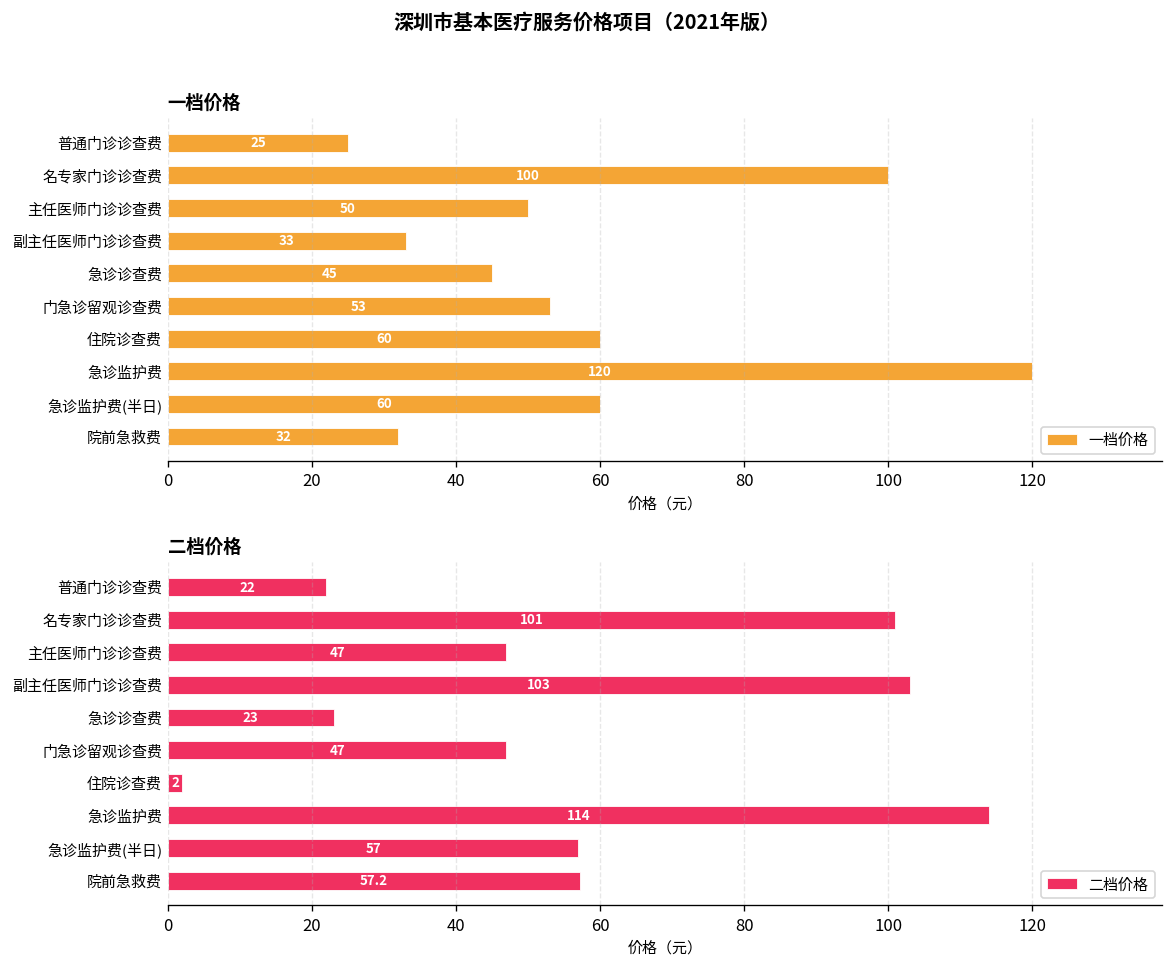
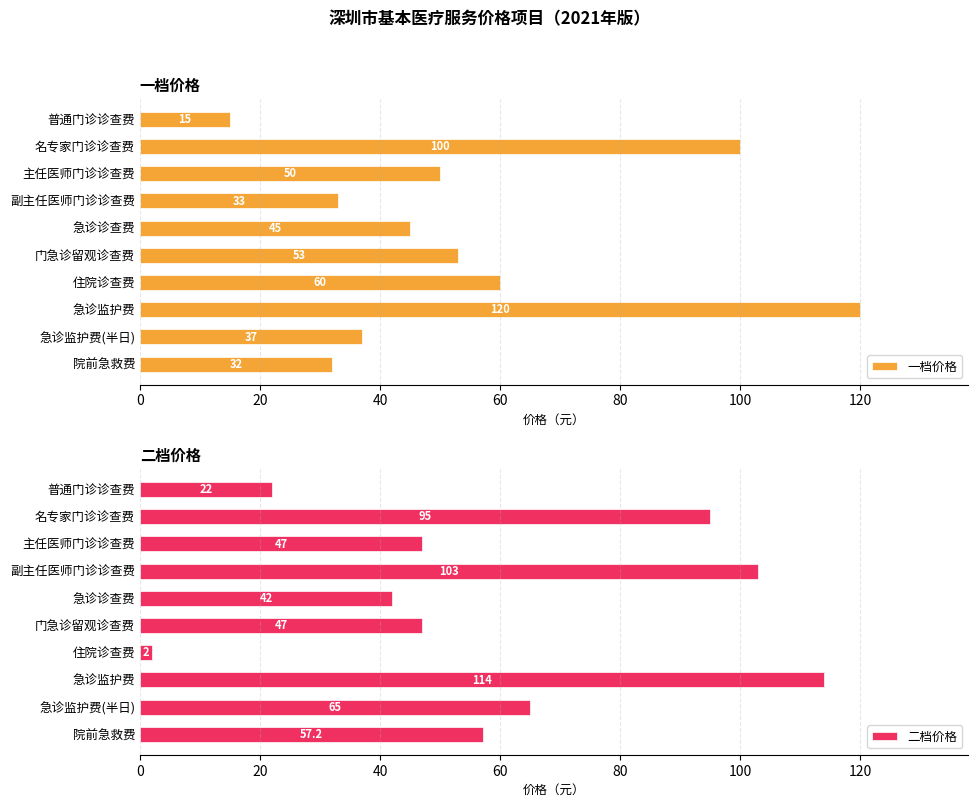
一档价格, 普通门诊诊查费: 25 -> 15
一档价格, 急诊监护费(半日): 60 -> 37
二档价格, 名专家门诊诊查费: 101 -> 95
二档价格, 急诊诊查费: 23 -> 42
二档价格, 急诊监护费(半日): 57 -> 65
